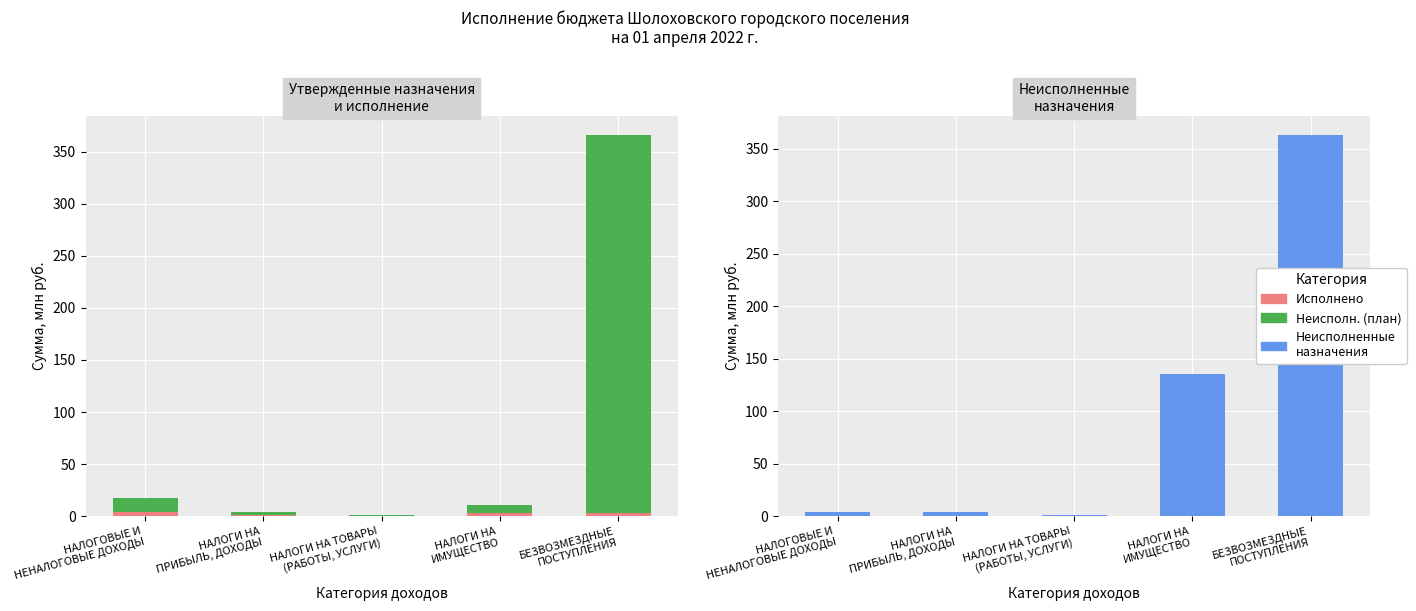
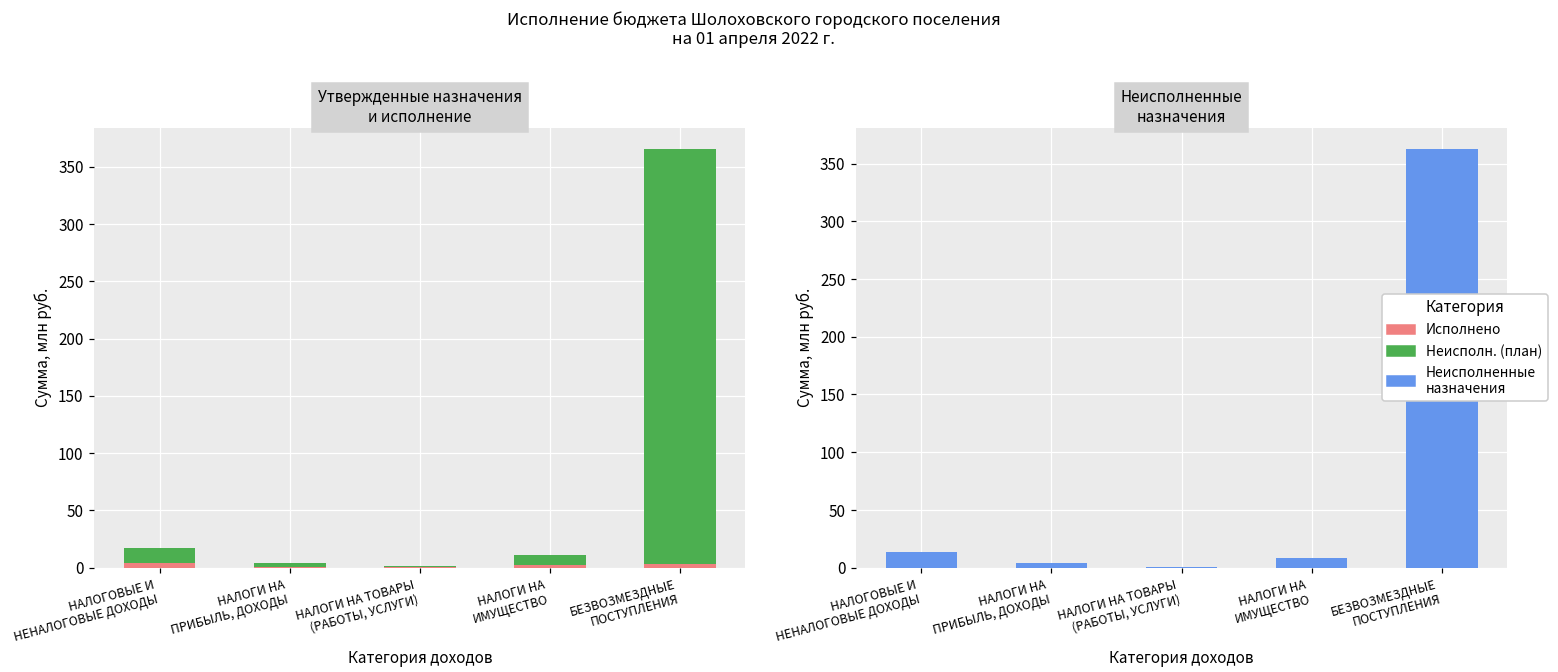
Неисполненные назначения, НАЛОГОВЫЕ И НЕНАЛОГОВЫЕ ДОХОДЫ: 4 -> 14
Неисполненные назначения, НАЛОГИ НА ИМУЩЕСТВО: 136 -> 8
